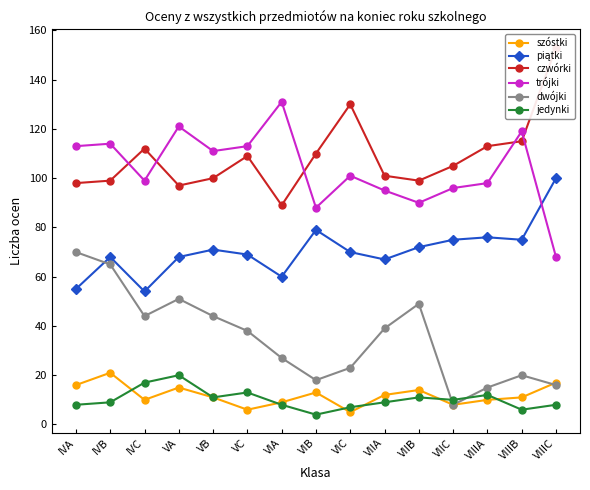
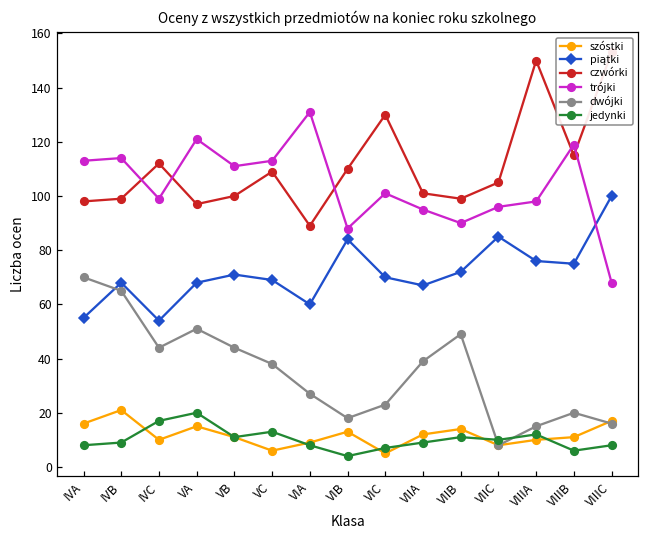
piątki, VIB: 79 -> 84
piątki, VIIC: 75 -> 85
czwórki, VIIIA: 113 -> 150
